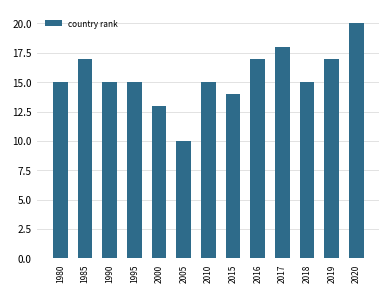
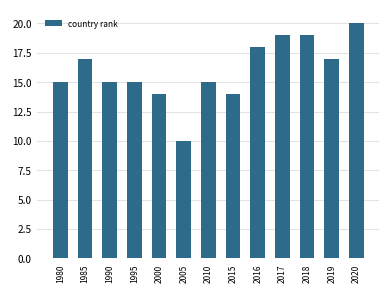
2000: 13 -> 14
2016: 17 -> 18
2017: 18 -> 19
2018: 15 -> 19
